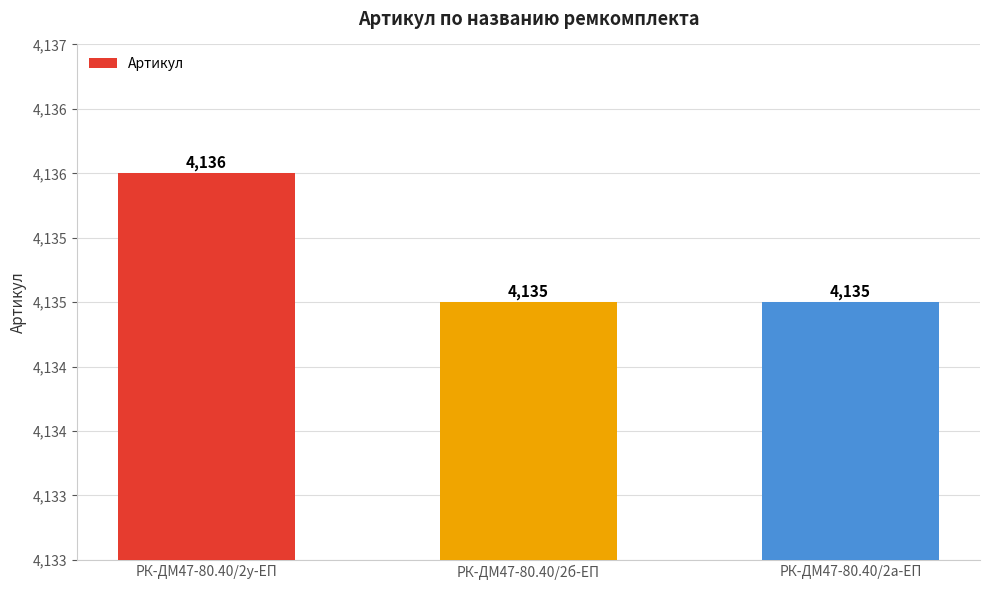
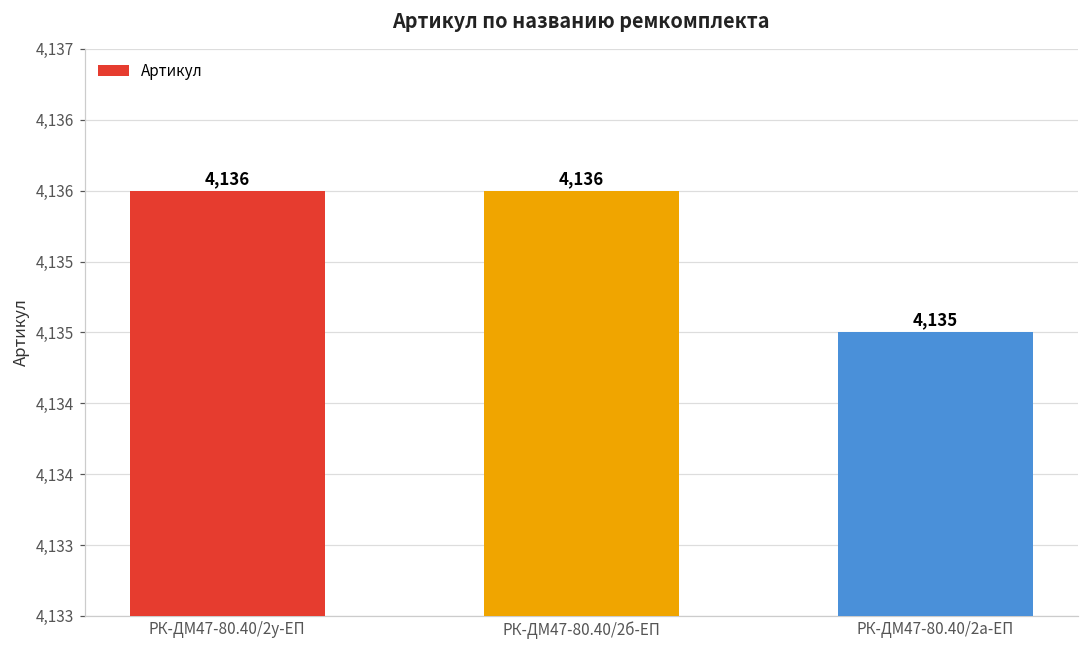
РК-ДМ47-80.40/2б-ЕП: 4,135 -> 4,136
